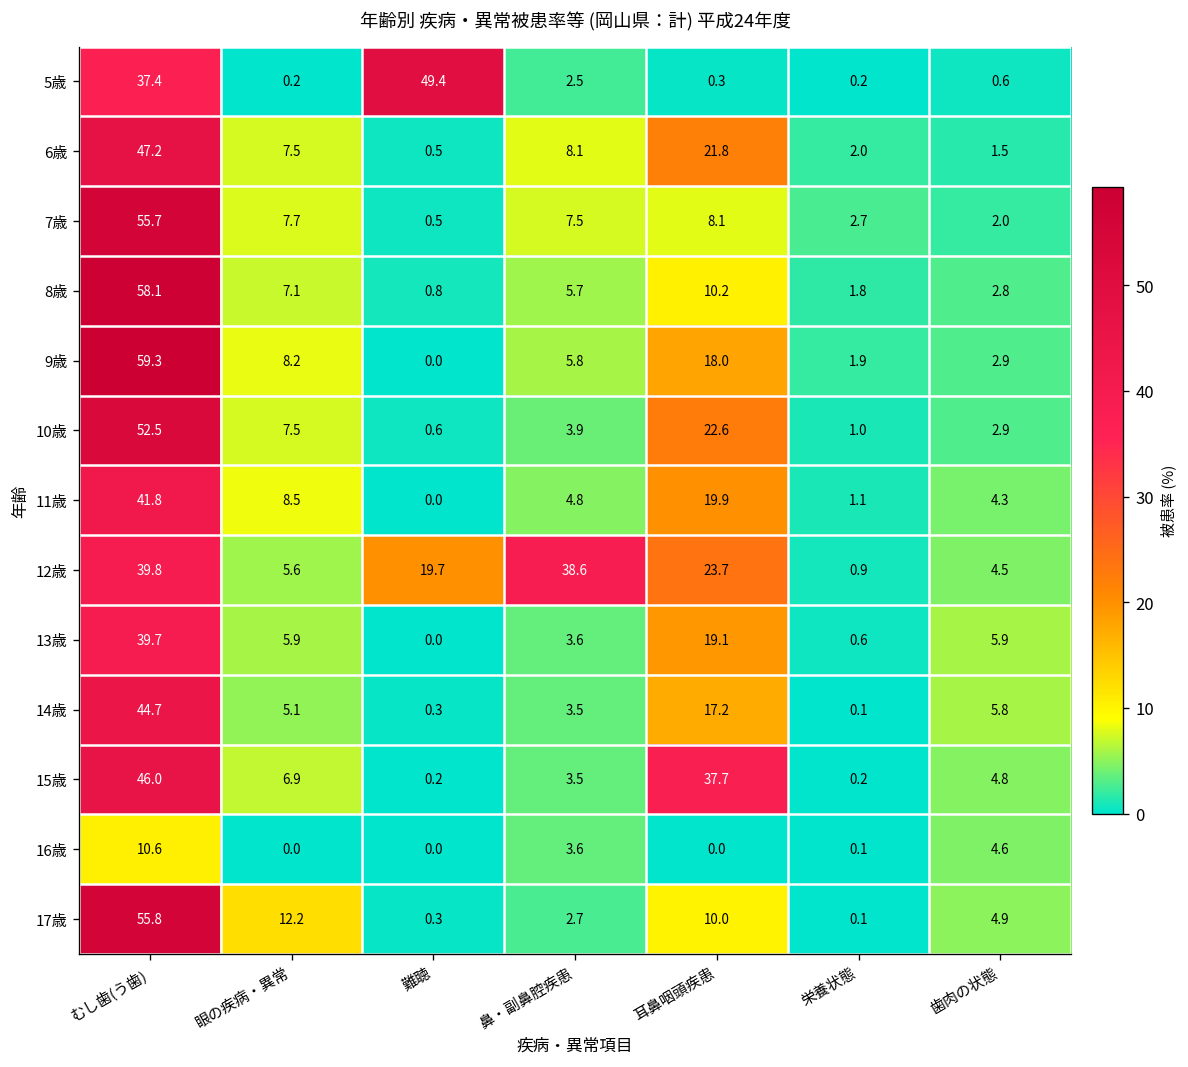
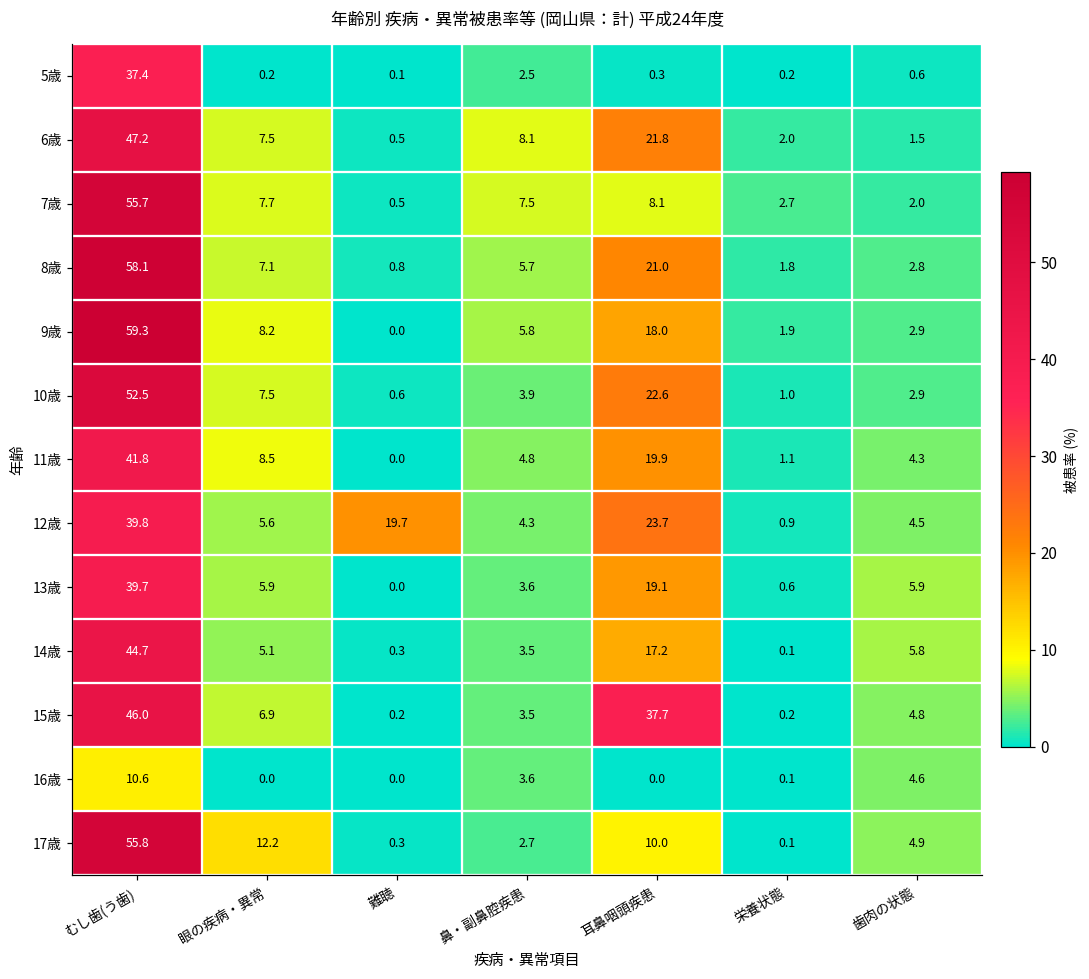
5歳, 難聴: 49.4 -> 0.1
8歳, 耳鼻咽頭疾患: 10.2 -> 21.0
12歳, 鼻・副鼻腔疾患: 38.6 -> 4.3
